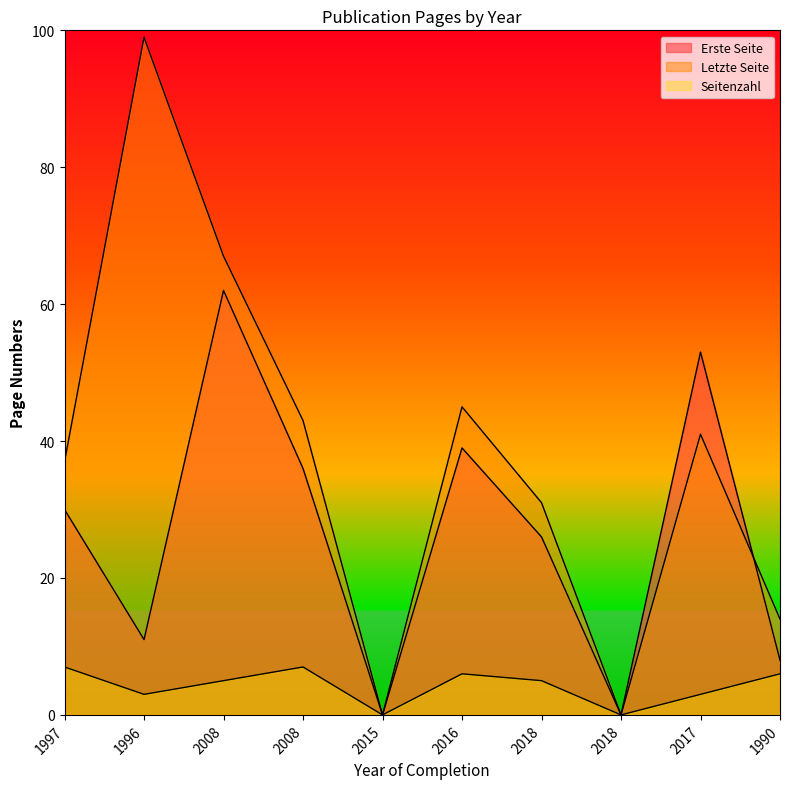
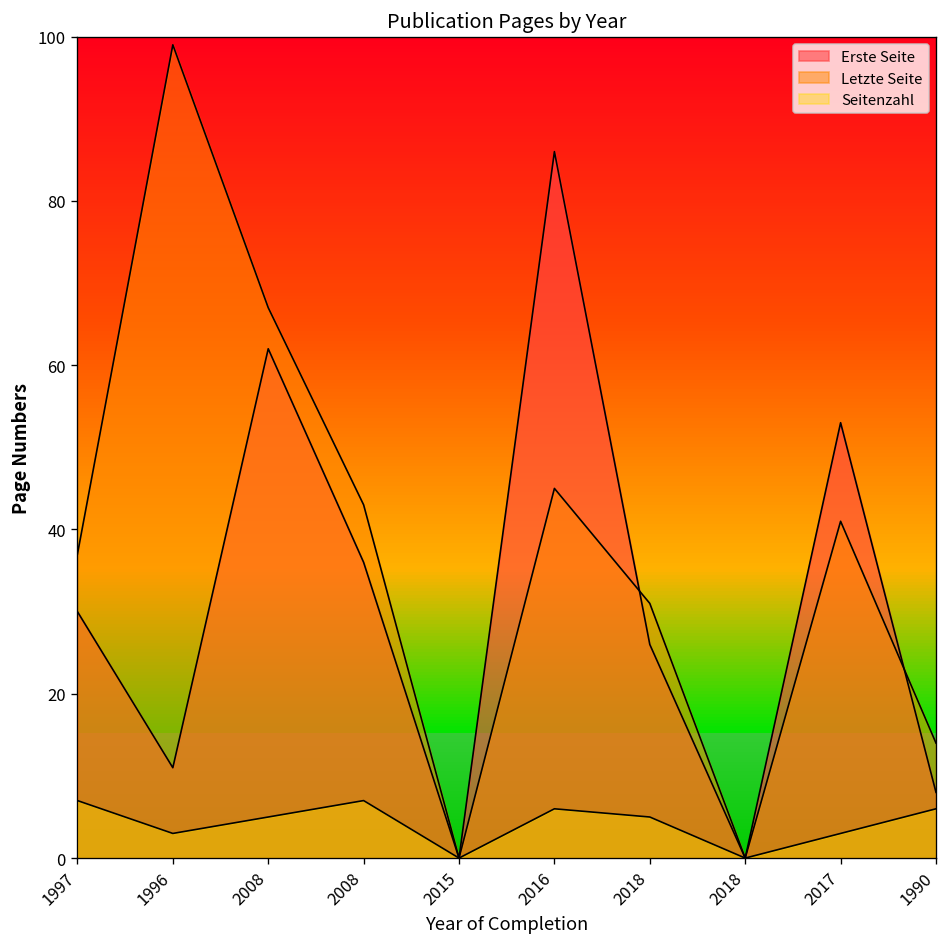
Erste Seite, 2016: 39 -> 86
